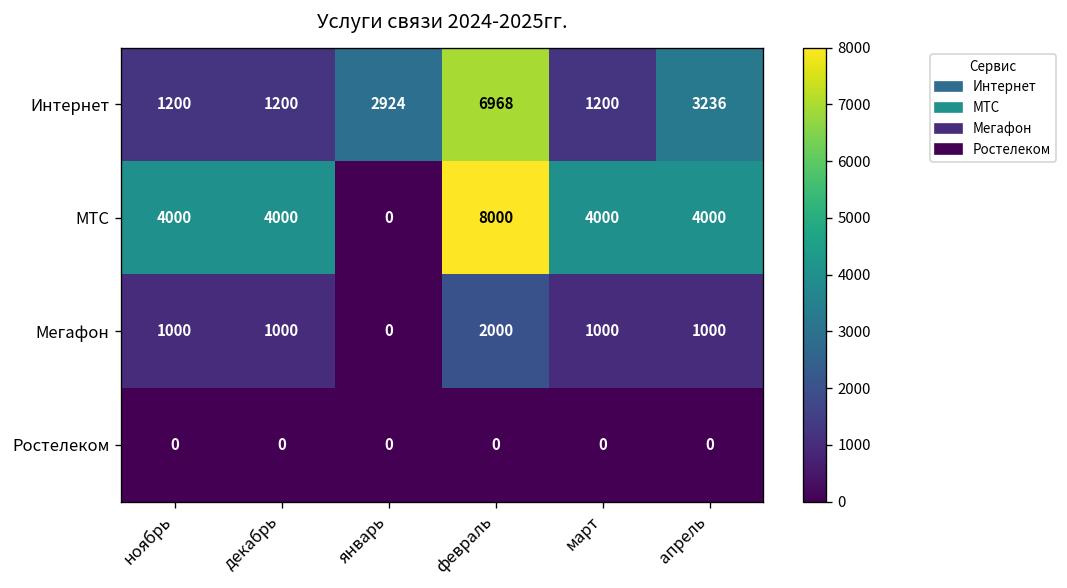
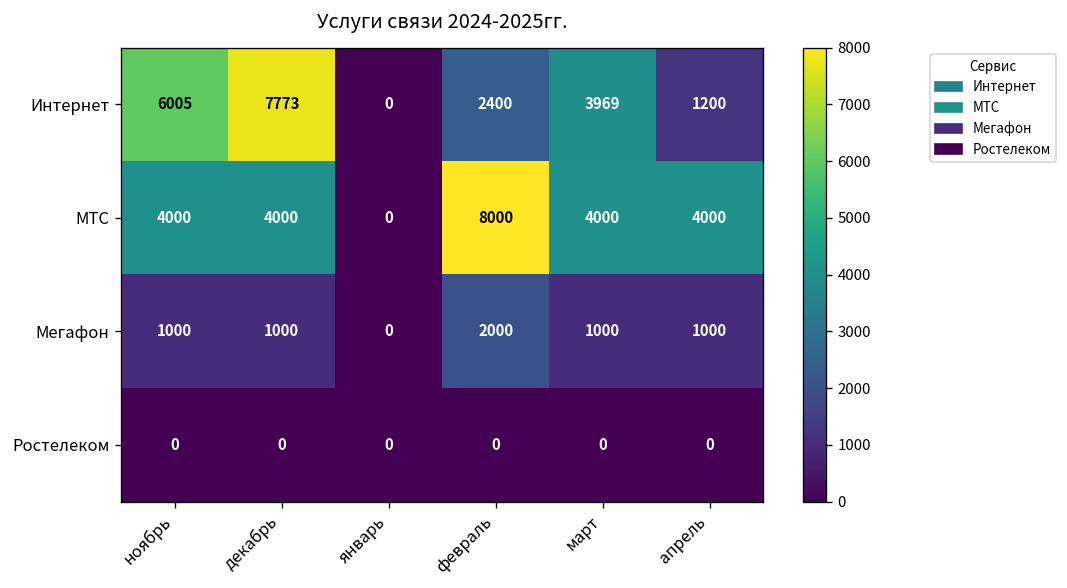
Интернет, ноябрь: 1200 -> 6005
Интернет, декабрь: 1200 -> 7773
Интернет, январь: 2924 -> 0
Интернет, февраль: 6968 -> 2400
Интернет, март: 1200 -> 3969
Интернет, апрель: 3236 -> 1200
